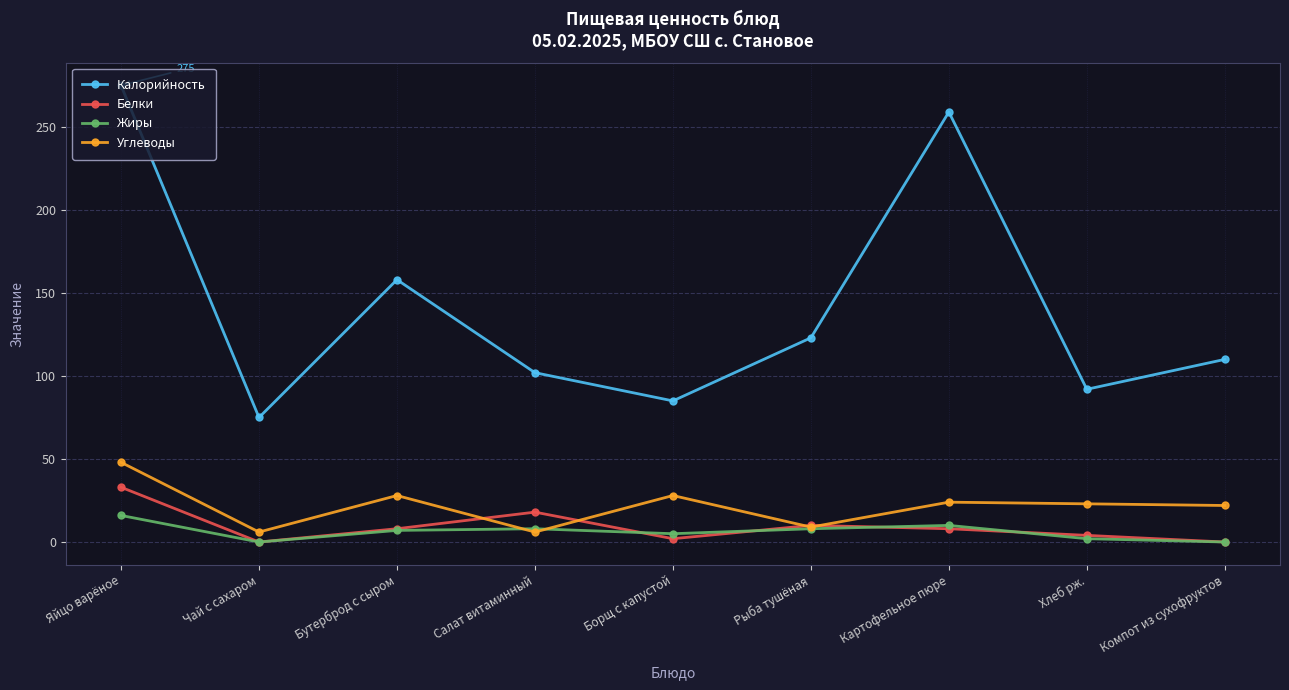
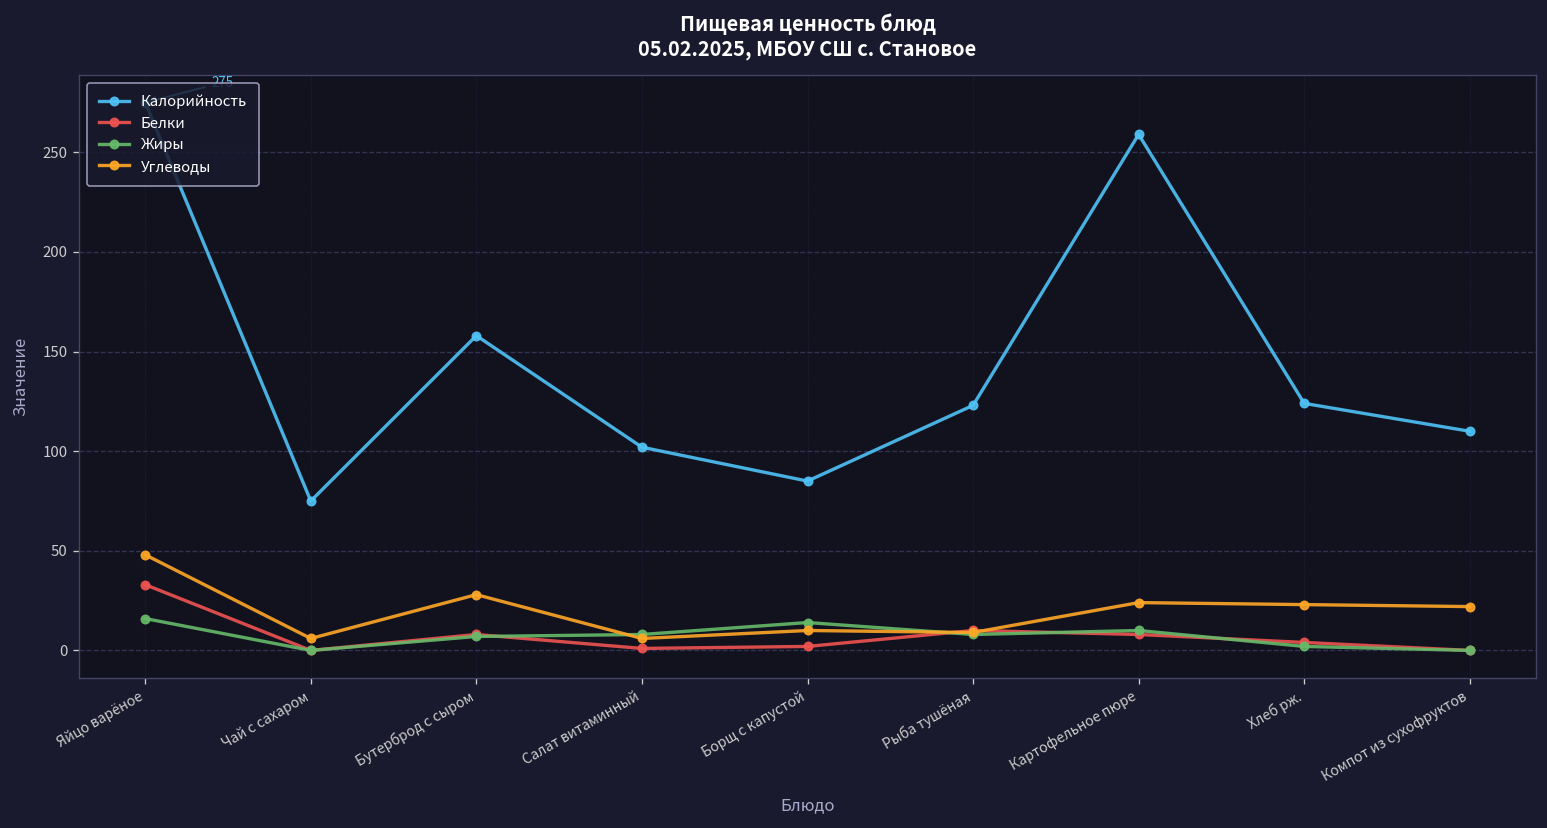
Белки, Салат витаминный: 18 -> 1
Жиры, Борщ с капустой: 5 -> 14
Углеводы, Борщ с капустой: 28 -> 10
Калорийность, Хлеб рж.: 92 -> 124
